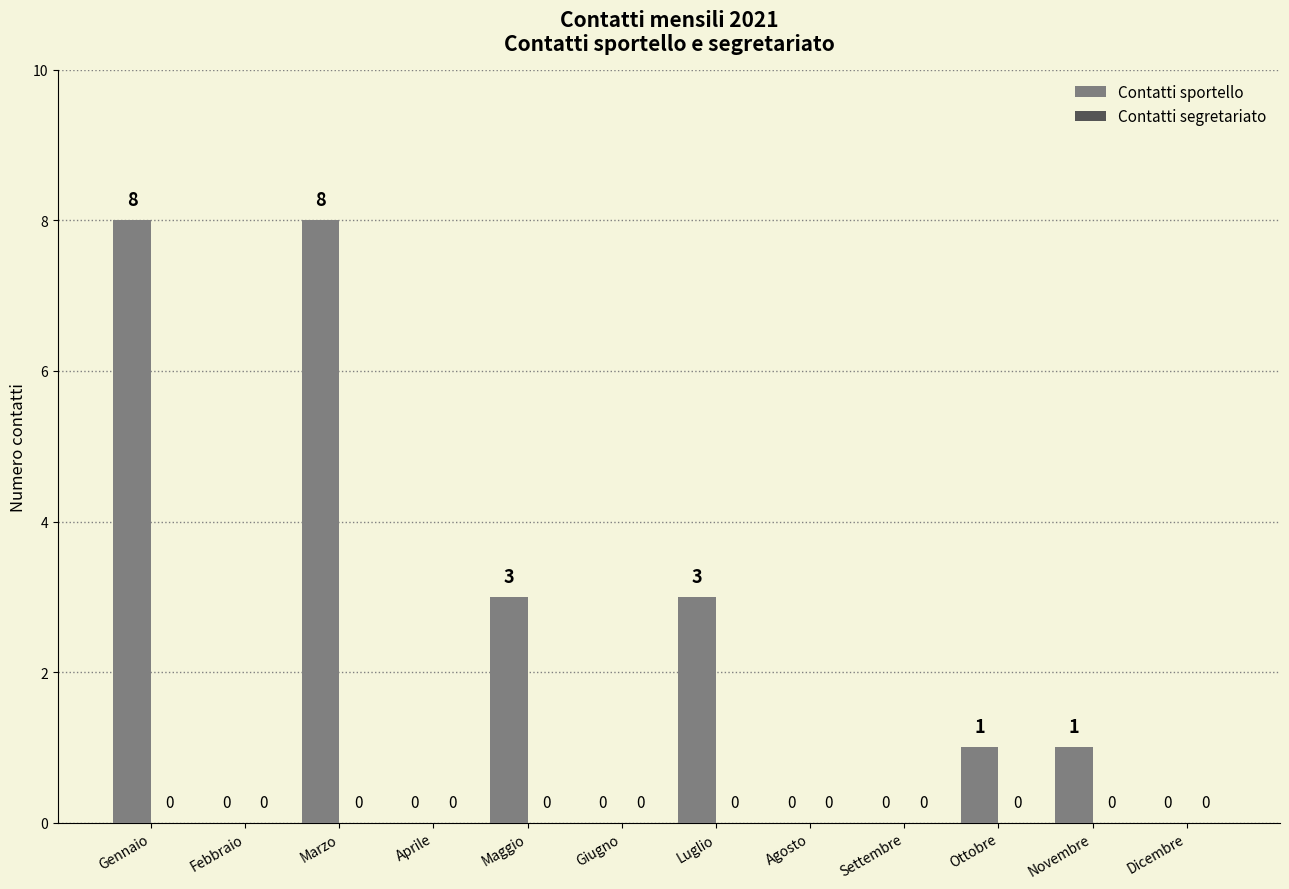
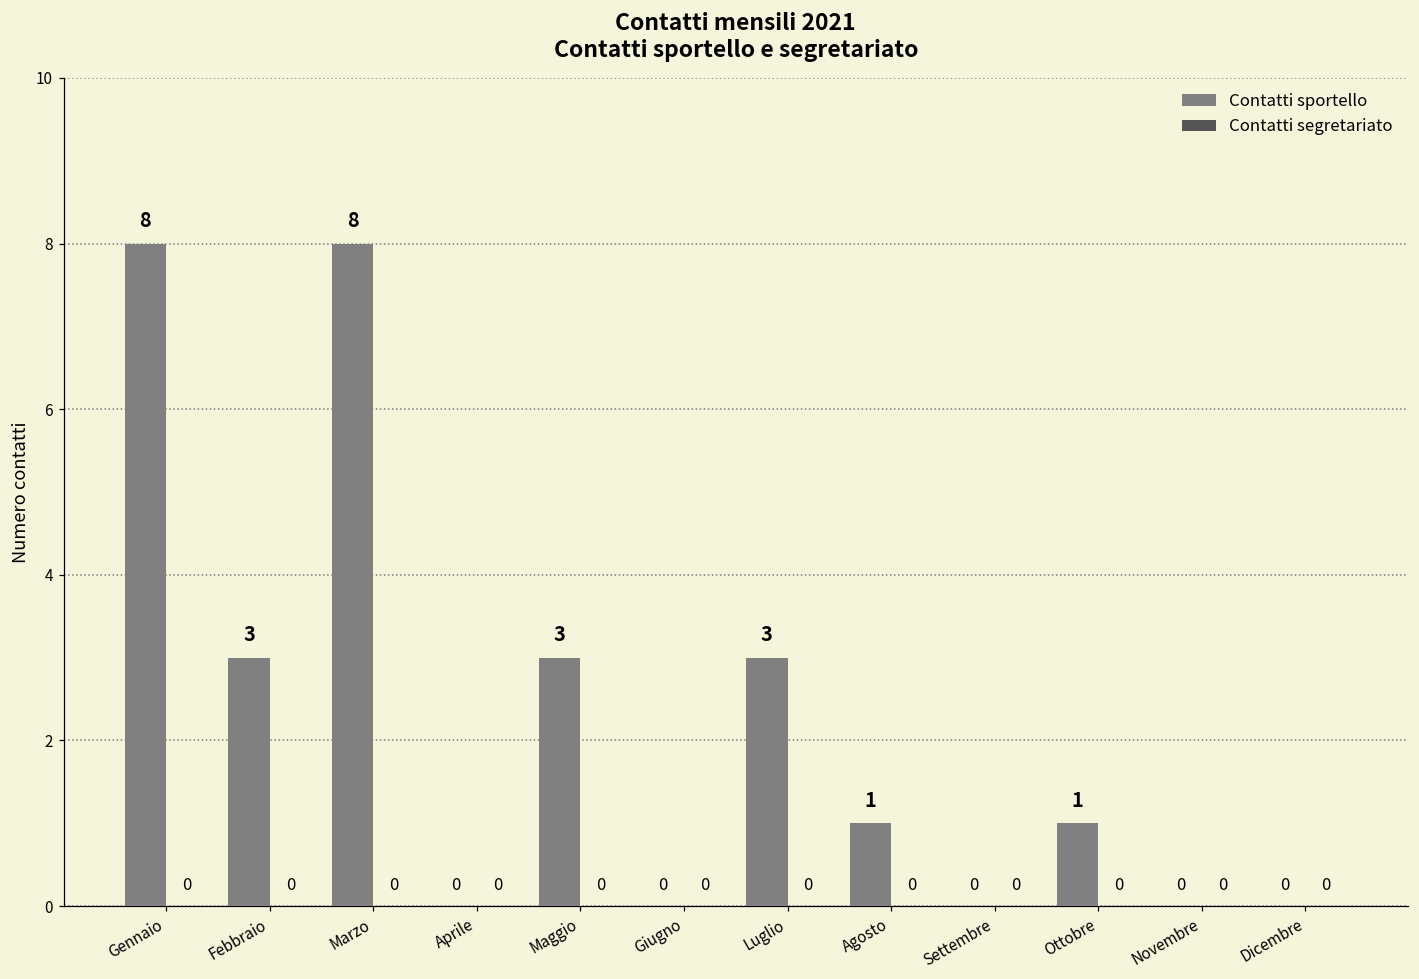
Contatti sportello, Febbraio: 0 -> 3
Contatti sportello, Agosto: 0 -> 1
Contatti sportello, Novembre: 1 -> 0
